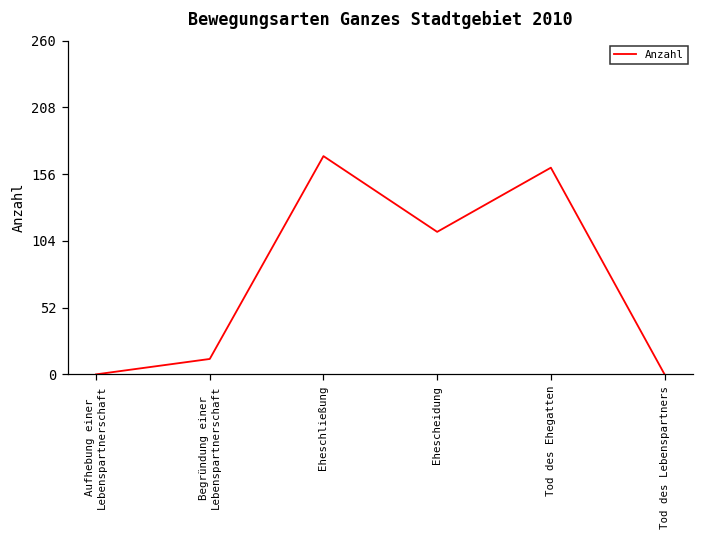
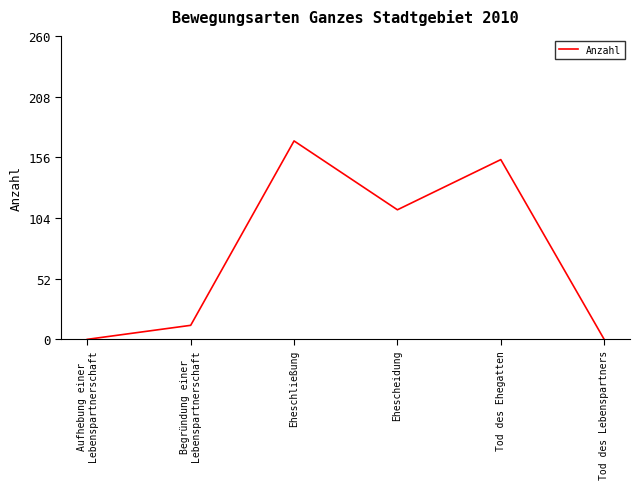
Tod des Ehegatten: 161 -> 154
